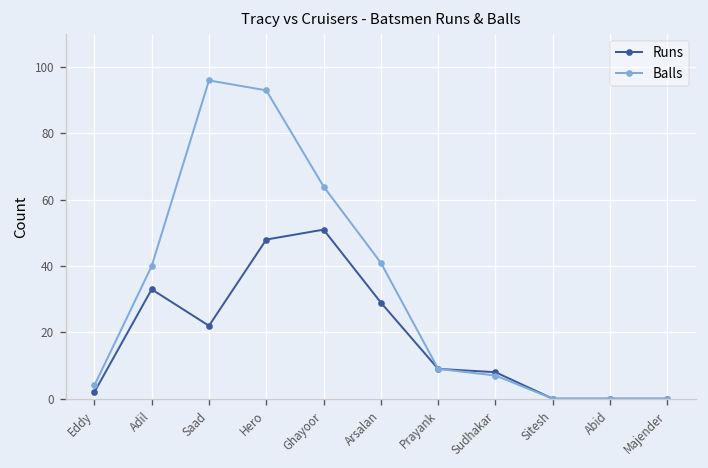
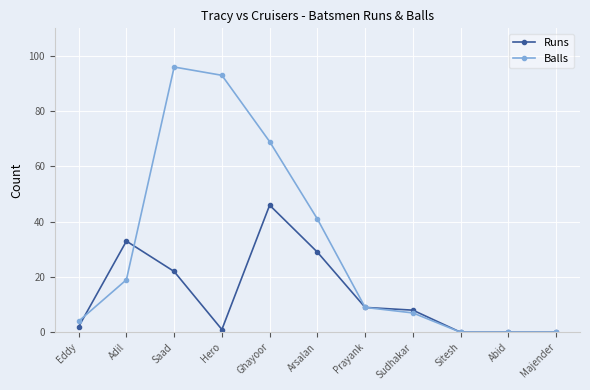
Balls, Adil: 40 -> 19
Runs, Hero: 48 -> 1
Runs, Ghayoor: 51 -> 46
Balls, Ghayoor: 64 -> 69
